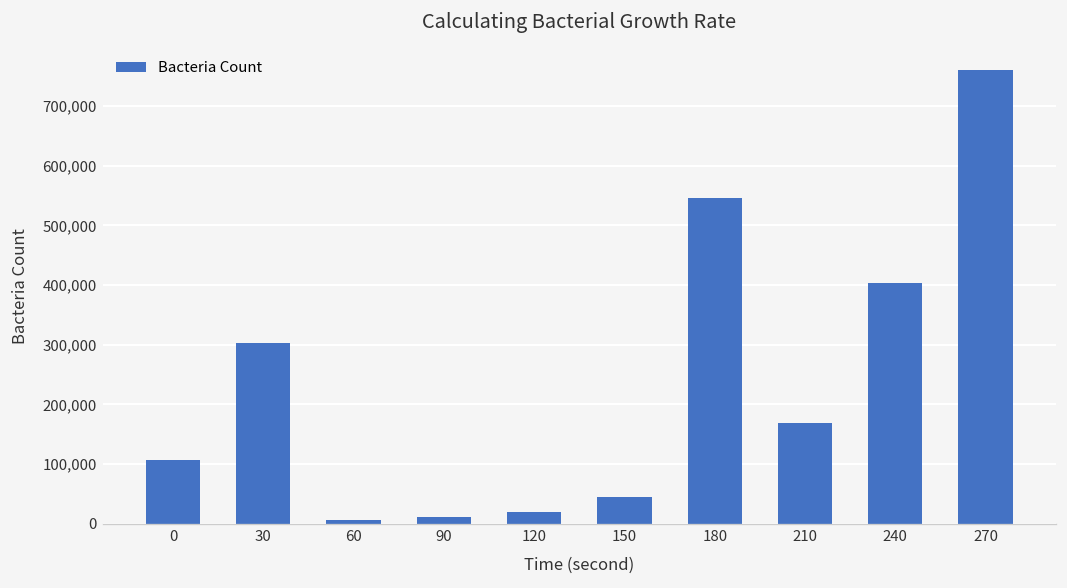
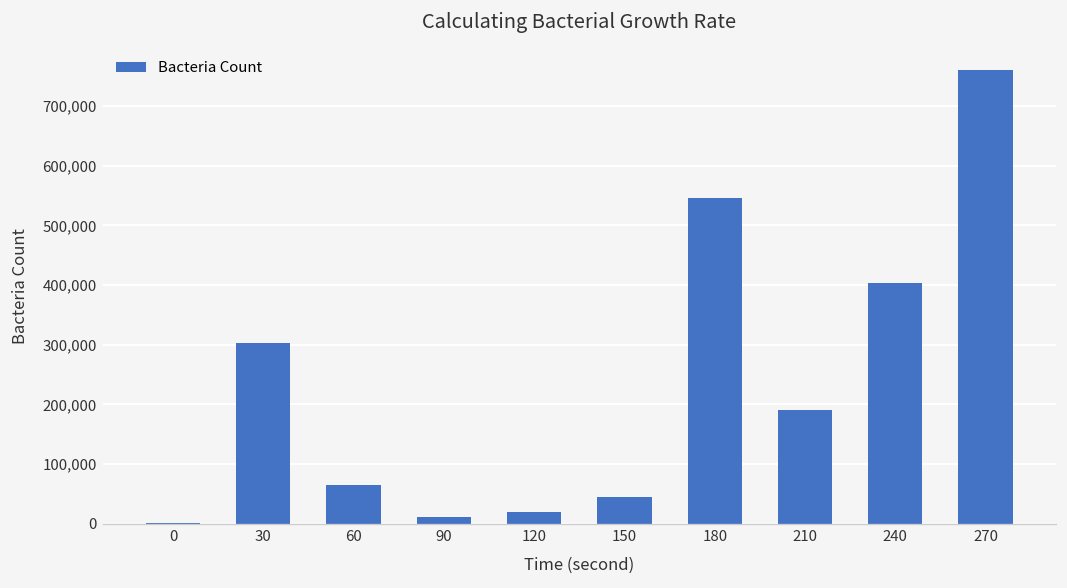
0: 110,000 -> 0
60: 10,000 -> 70,000
210: 170,000 -> 190,000
